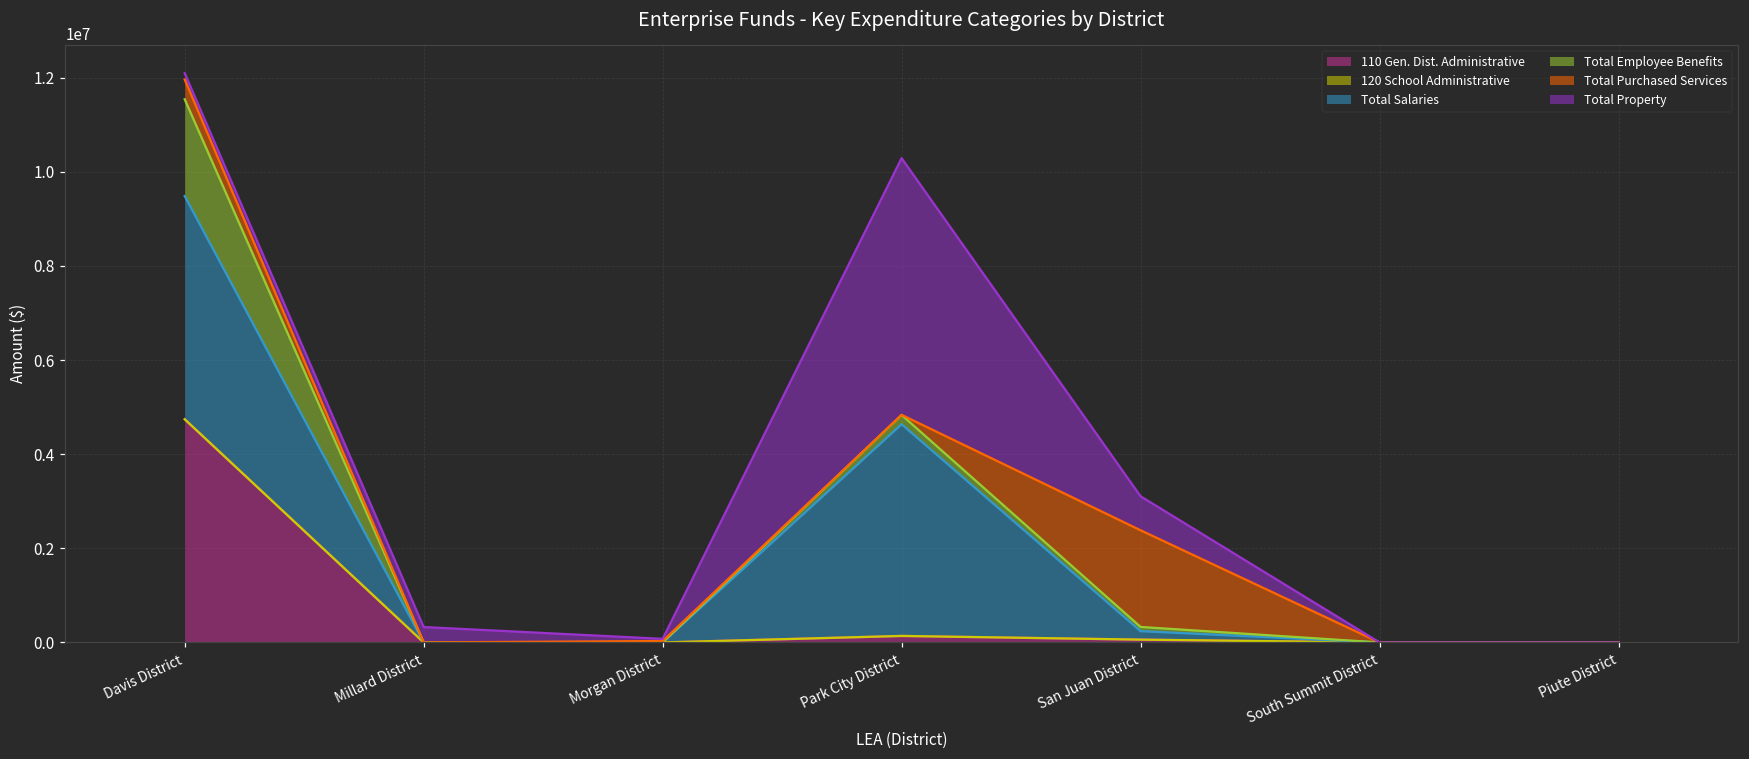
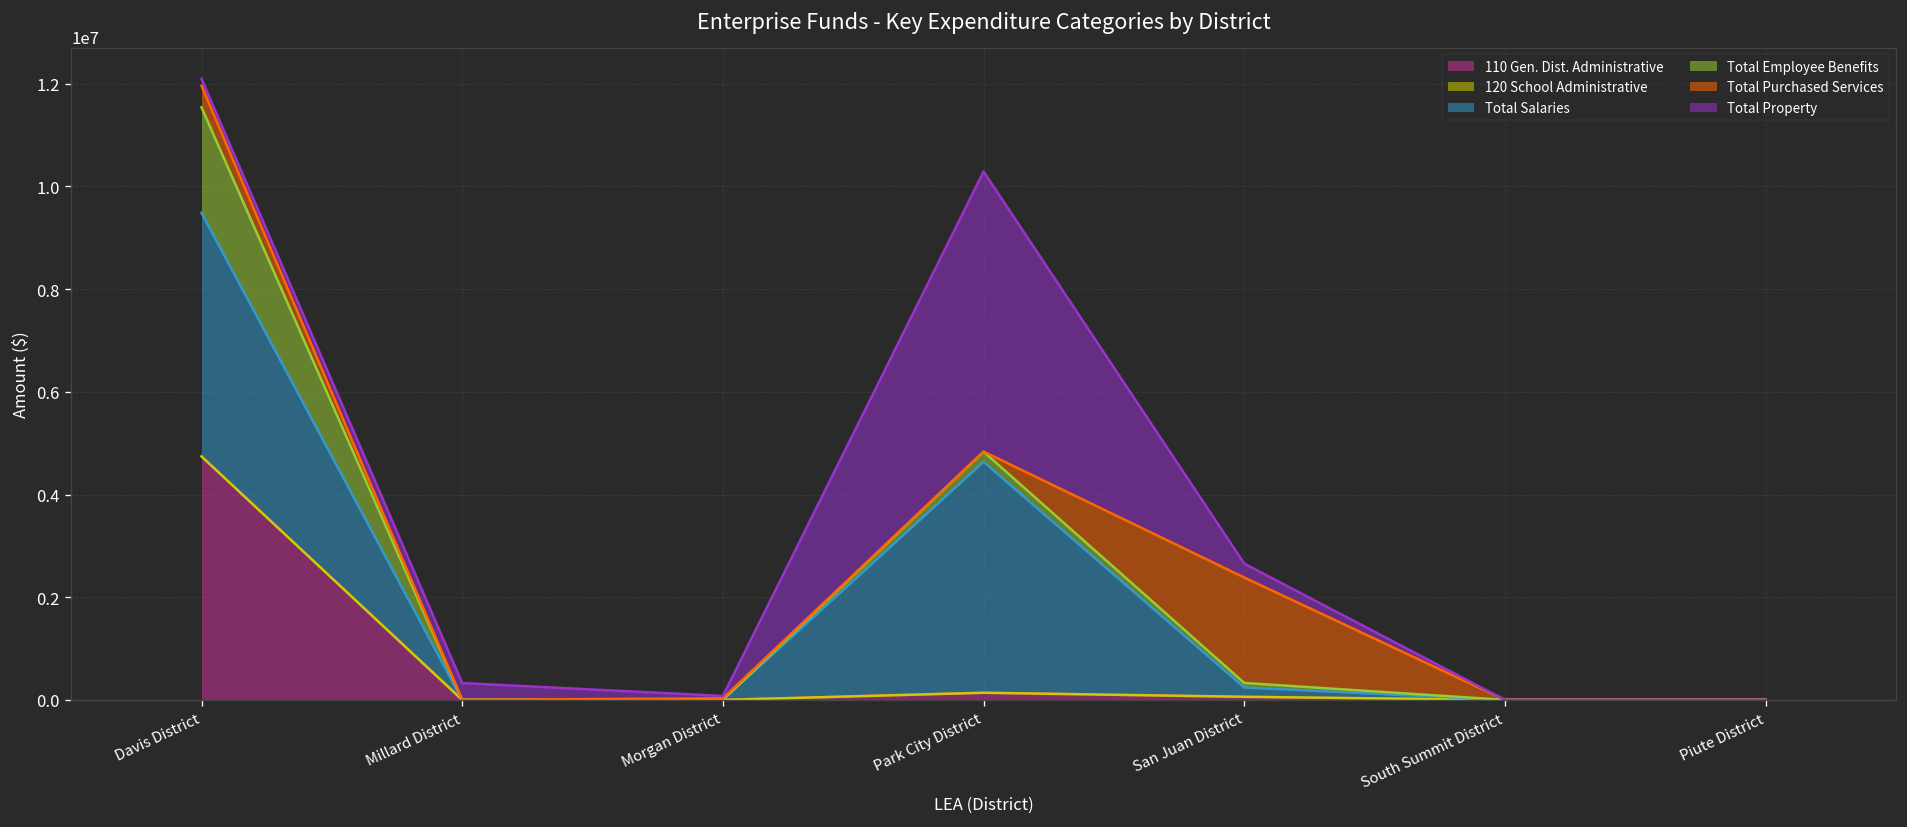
Total Property, San Juan District: 700000 -> 300000
